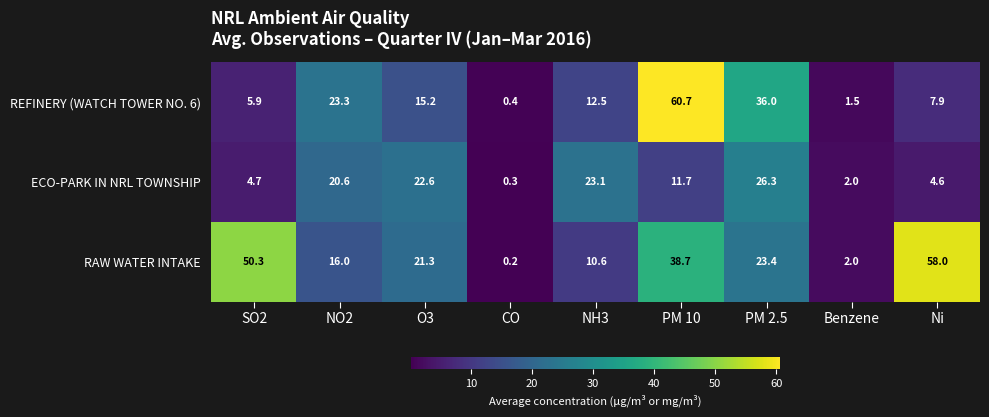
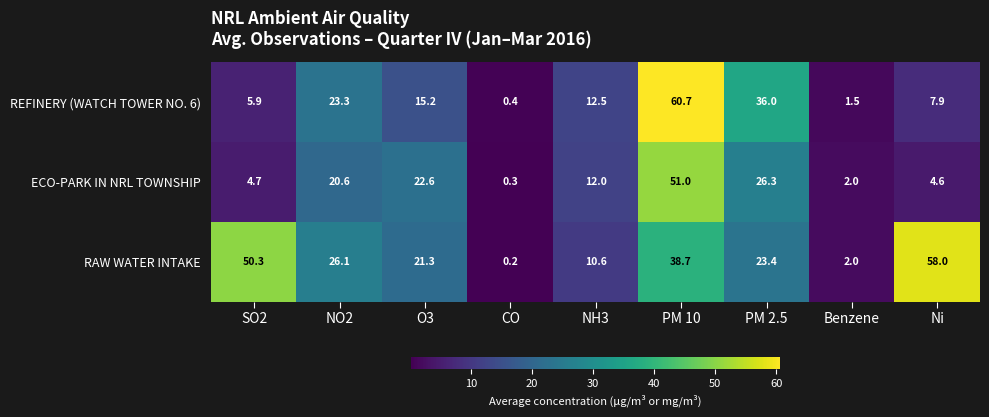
ECO-PARK IN NRL TOWNSHIP, NH3: 23.1 -> 12.0
ECO-PARK IN NRL TOWNSHIP, PM 10: 11.7 -> 51.0
RAW WATER INTAKE, NO2: 16.0 -> 26.1
